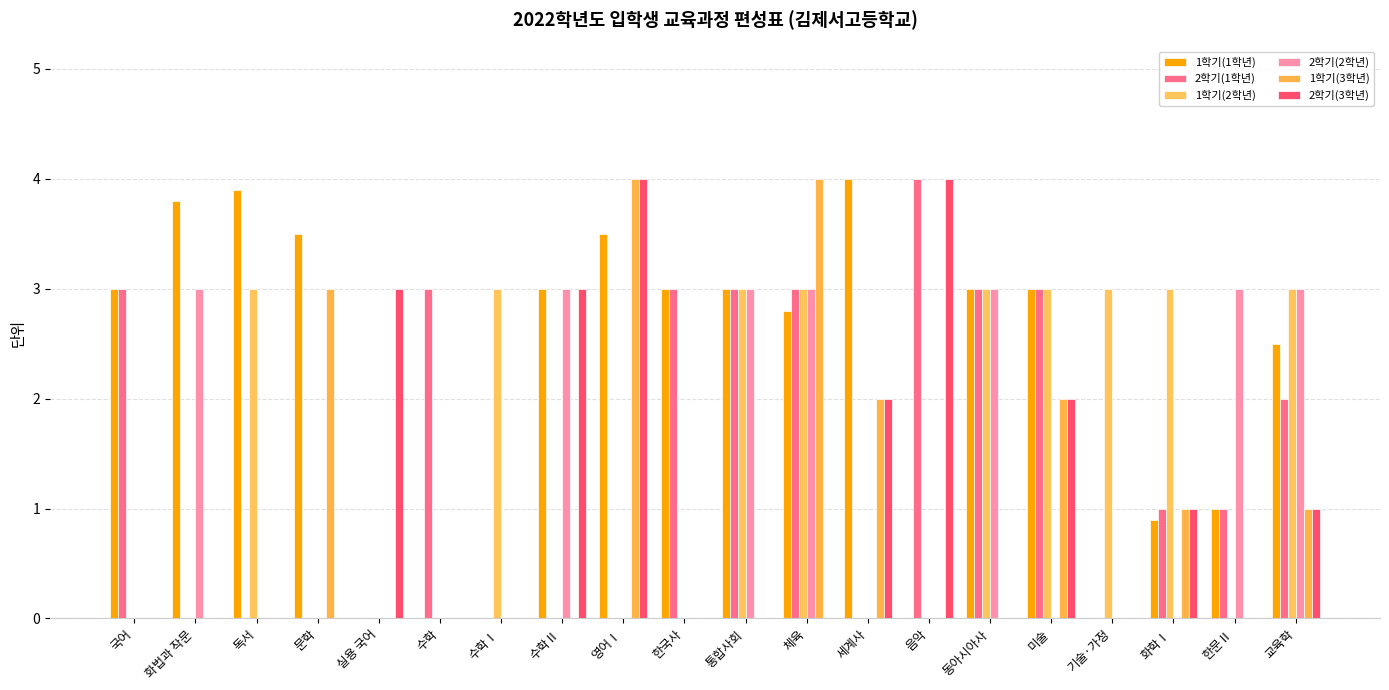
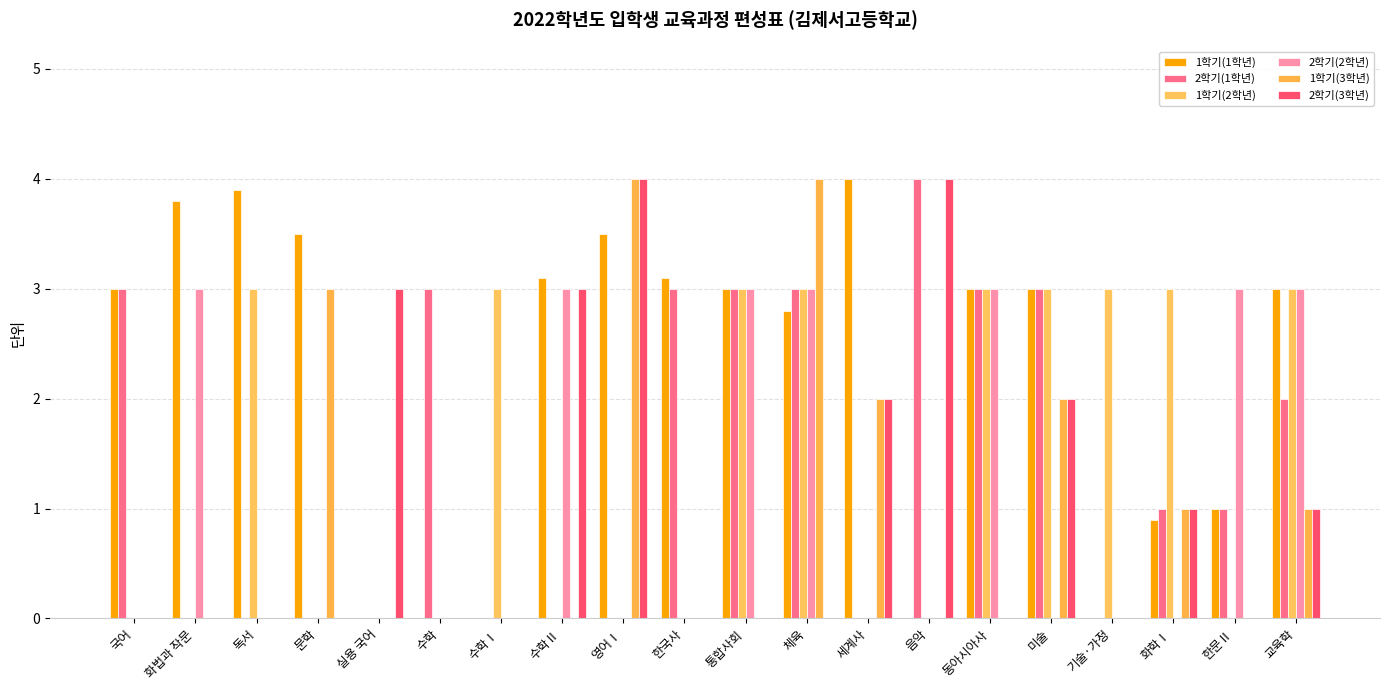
1학기(1학년), 수학Ⅱ: 3.0 -> 3.1
1학기(1학년), 한국사: 3.0 -> 3.1
1학기(1학년), 교육학: 2.5 -> 3.0
